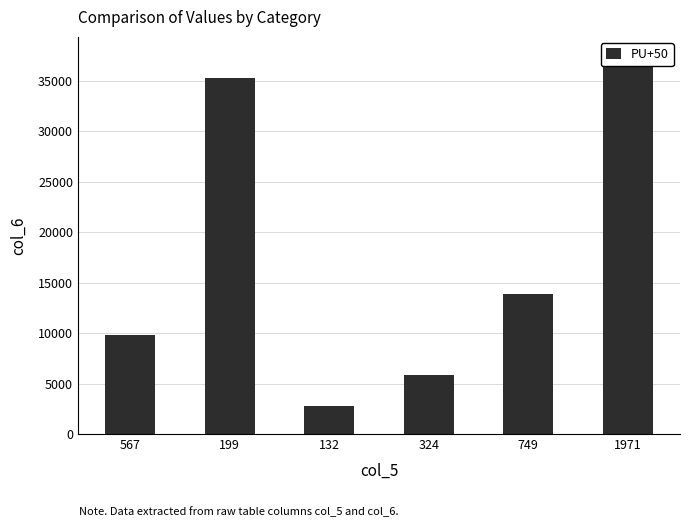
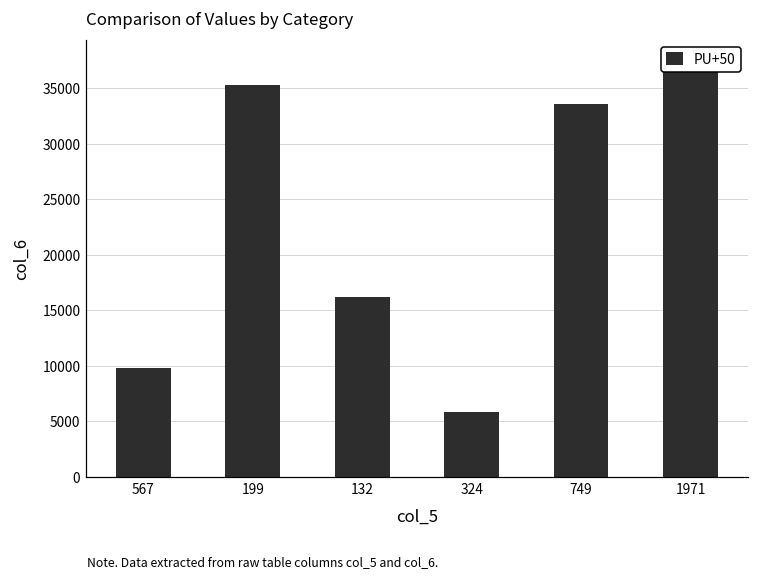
132: 2800 -> 16200
749: 13800 -> 33500
